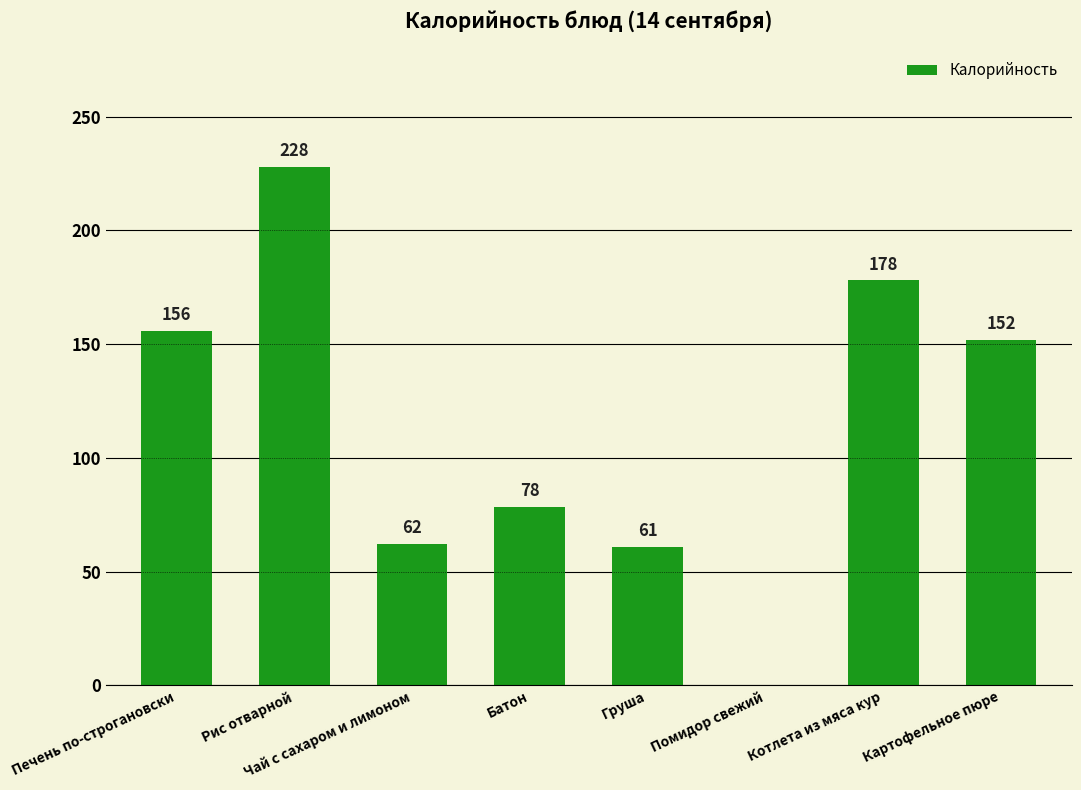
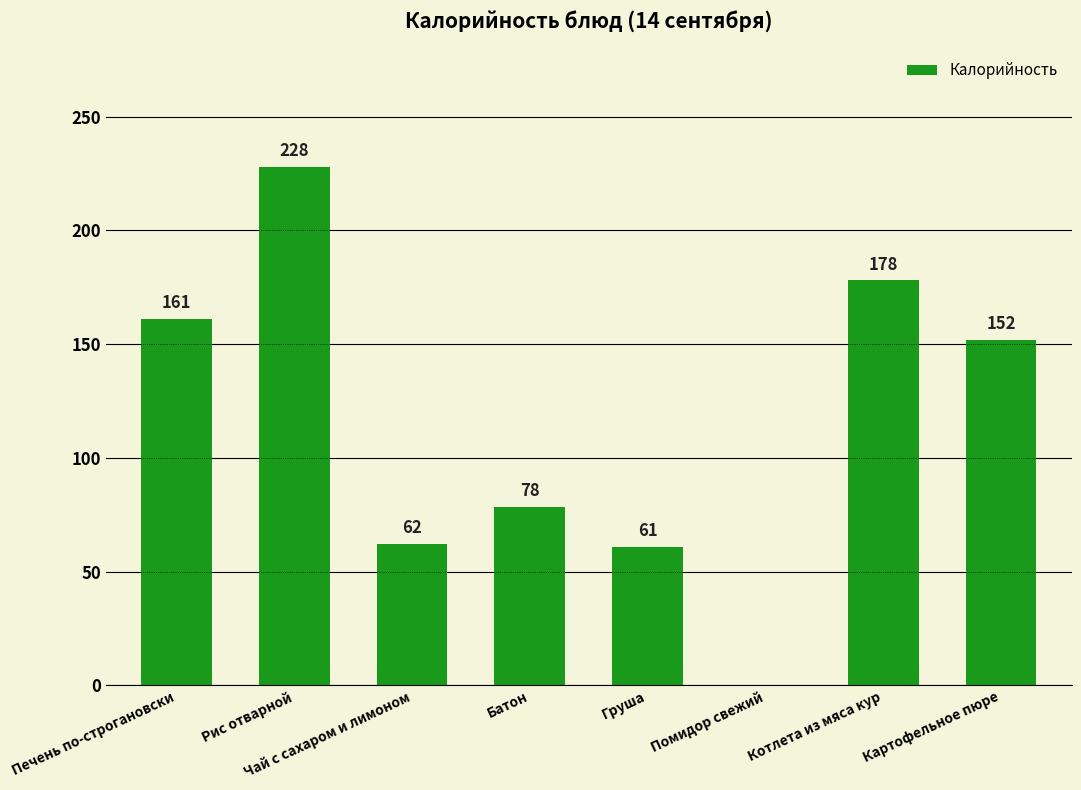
Печень по-строгановски: 156 -> 161
